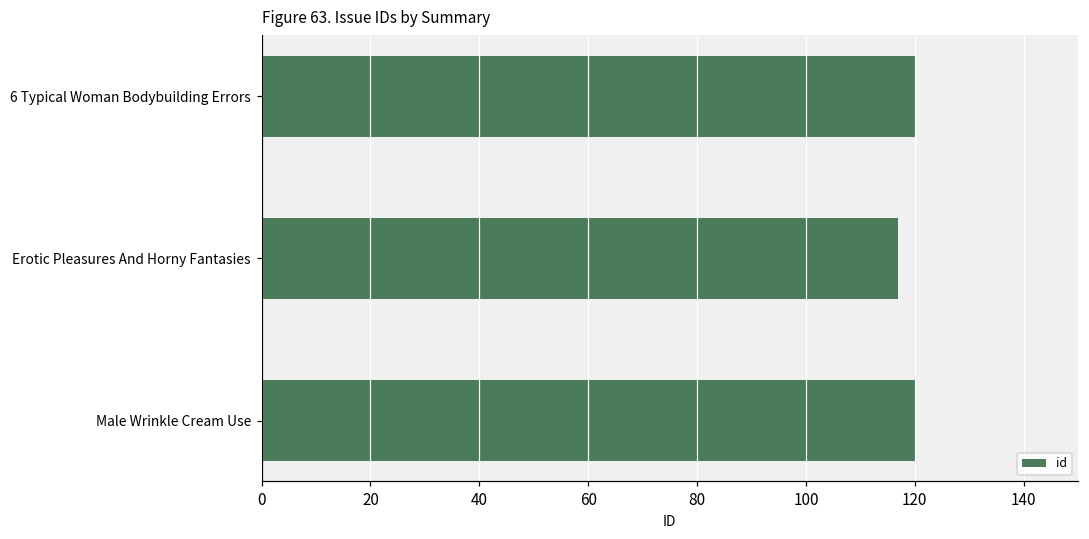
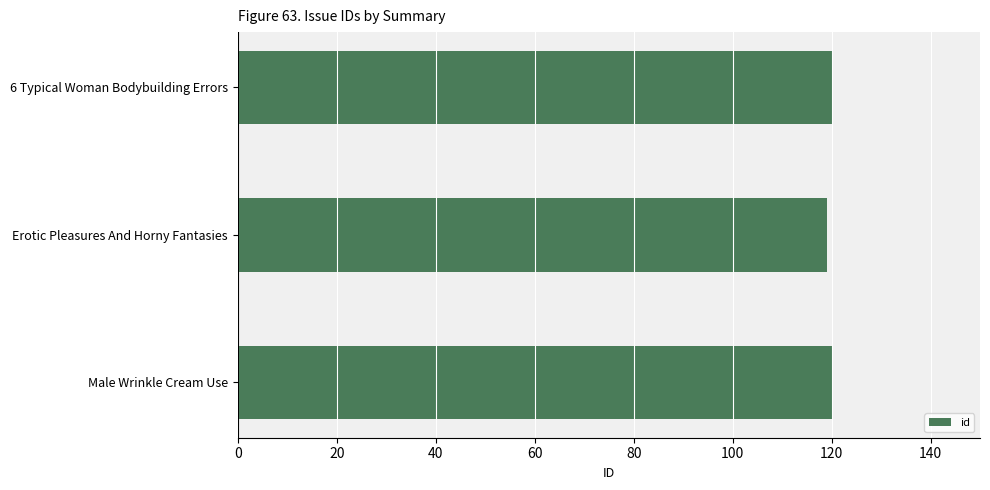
Erotic Pleasures And Horny Fantasies: 117 -> 119
